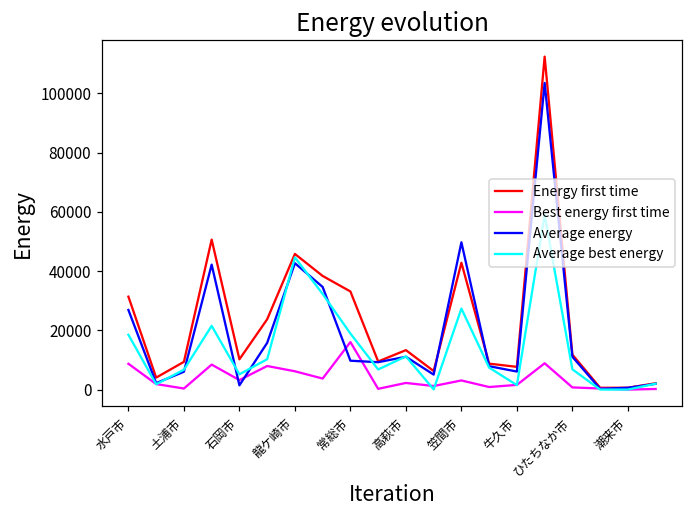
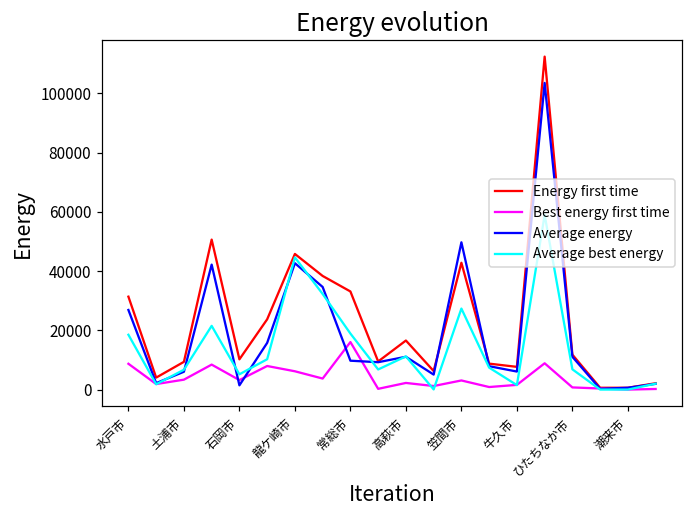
Best energy first time, 土浦市: 0 -> 3000
Energy first time, 高萩市: 13000 -> 17000
